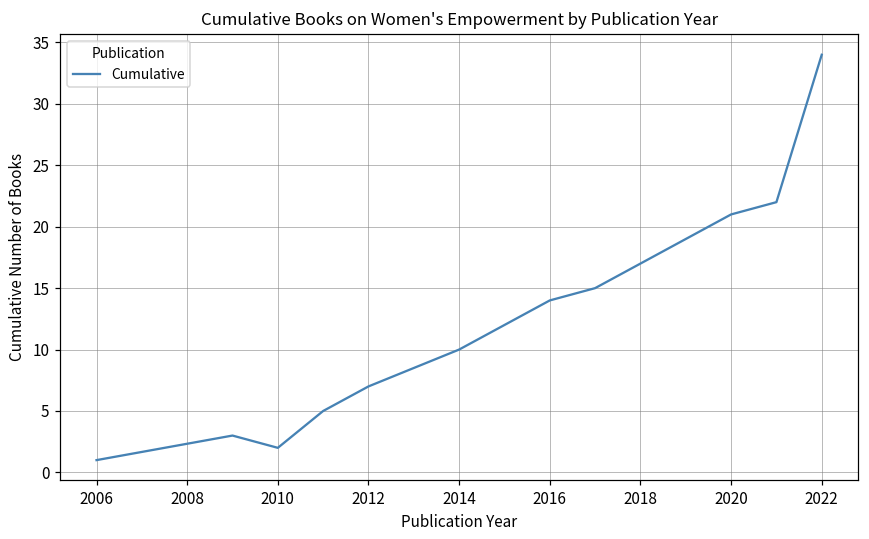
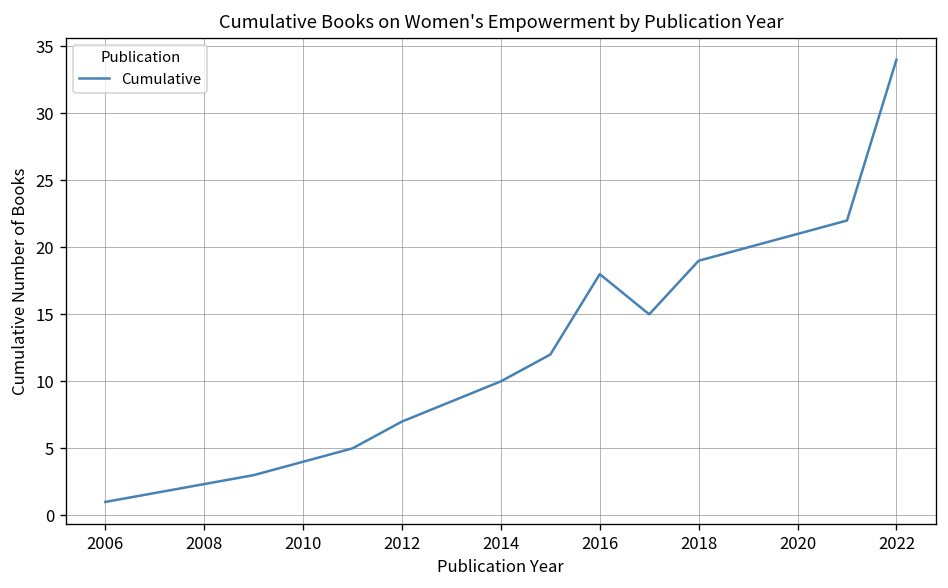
2010: 2 -> 4
2016: 14 -> 18
2018: 17 -> 19
